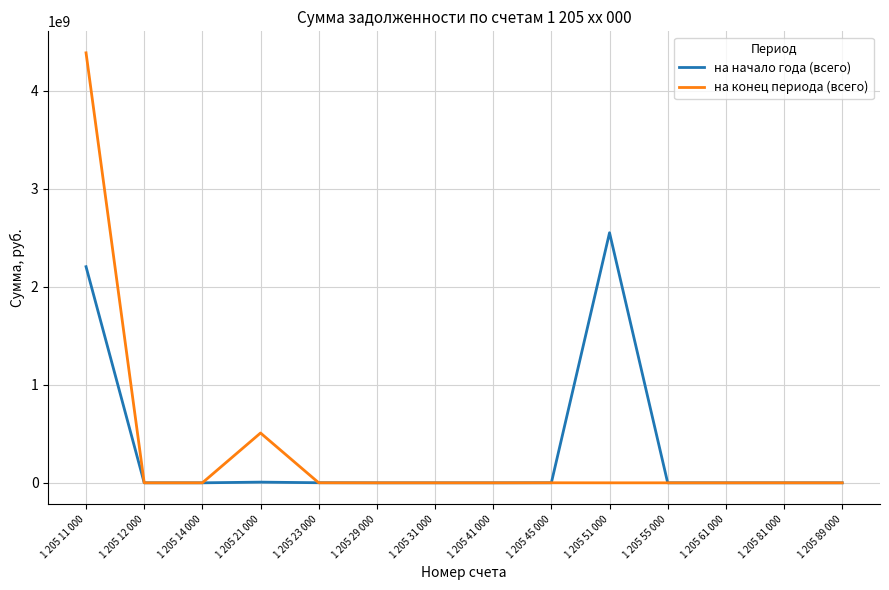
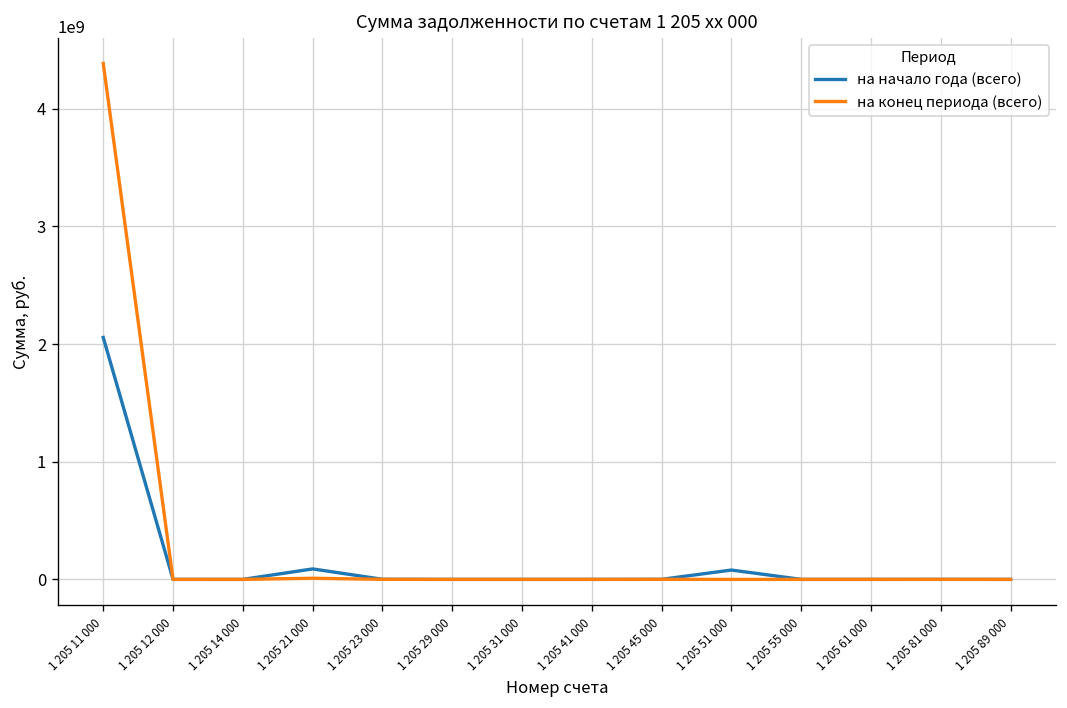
на начало года (всего), 1 205 11 000: 2200000000 -> 2100000000
на начало года (всего), 1 205 21 000: 0 -> 100000000
на конец периода (всего), 1 205 21 000: 500000000 -> 0
на начало года (всего), 1 205 51 000: 2600000000 -> 100000000
